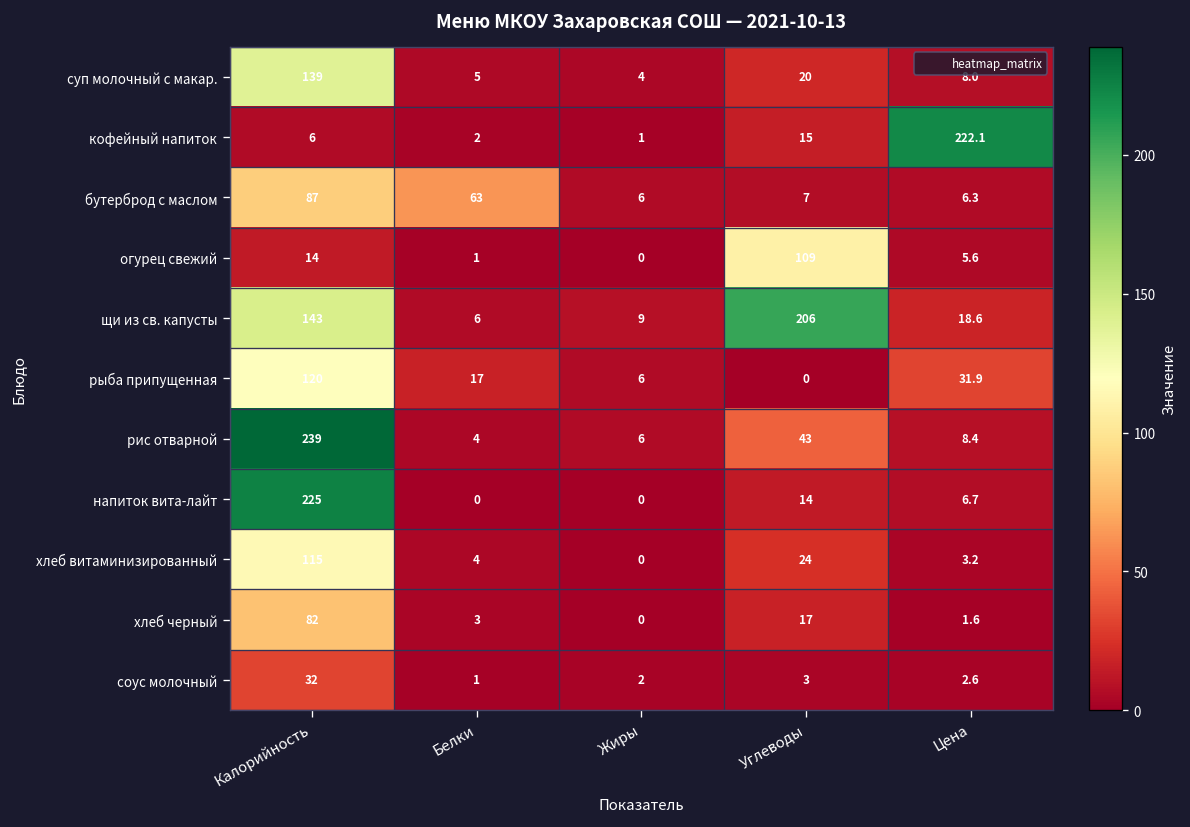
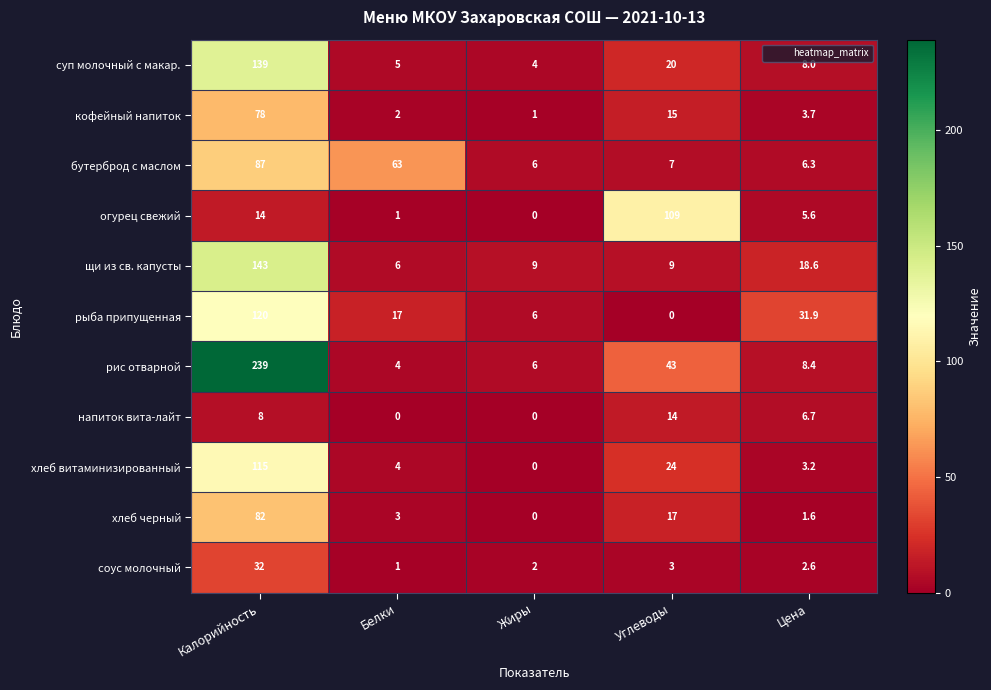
кофейный напиток, Калорийность: 6 -> 78
кофейный напиток, Цена: 222.1 -> 3.7
щи из св. капусты, Углеводы: 206 -> 9
напиток вита-лайт, Калорийность: 225 -> 8
